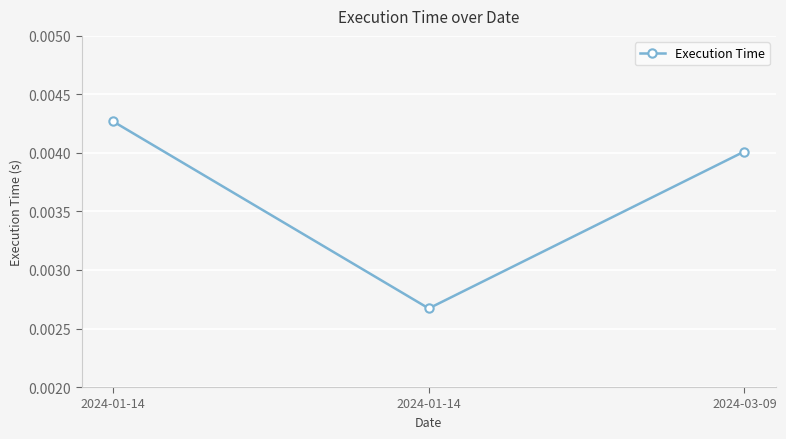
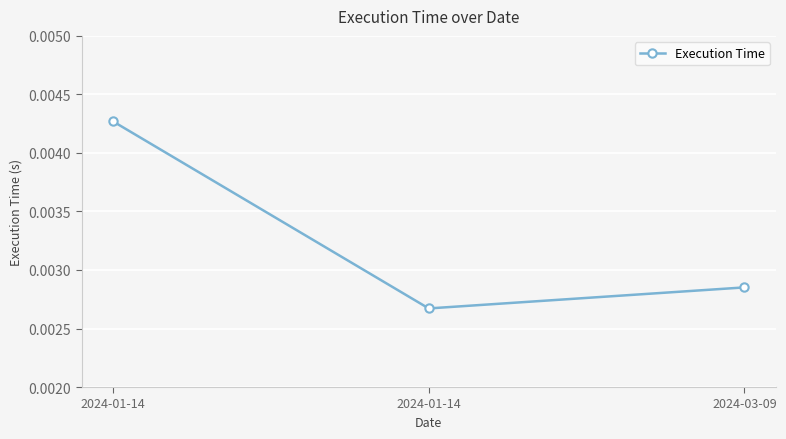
2024-03-09: 0.00401 -> 0.00285
